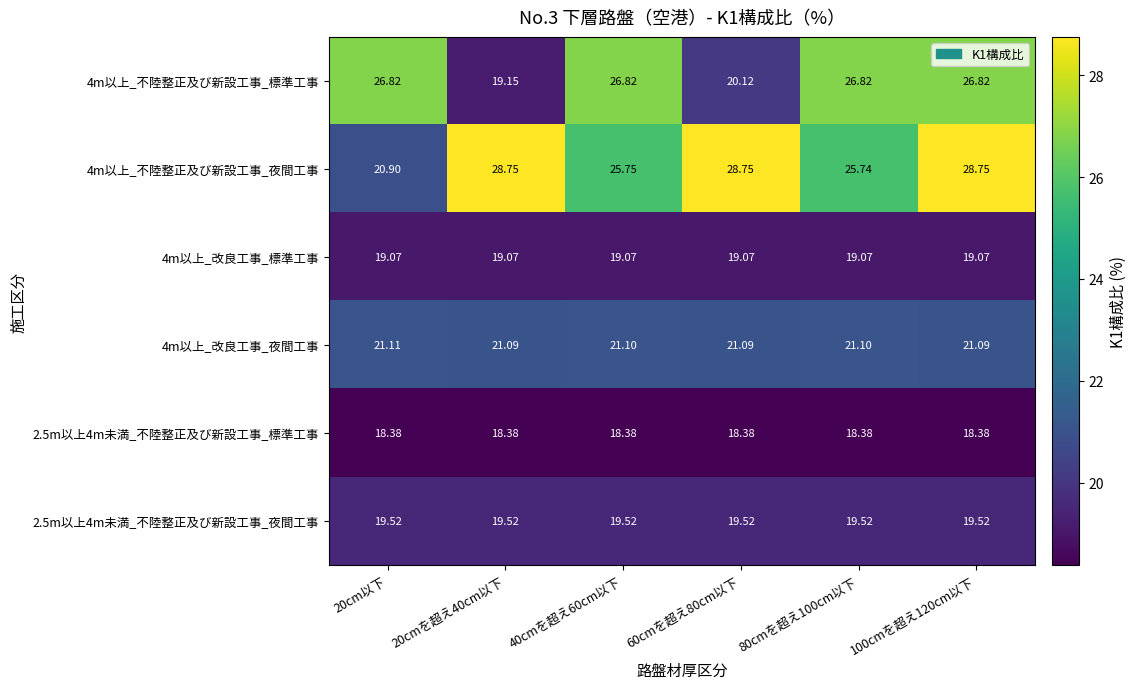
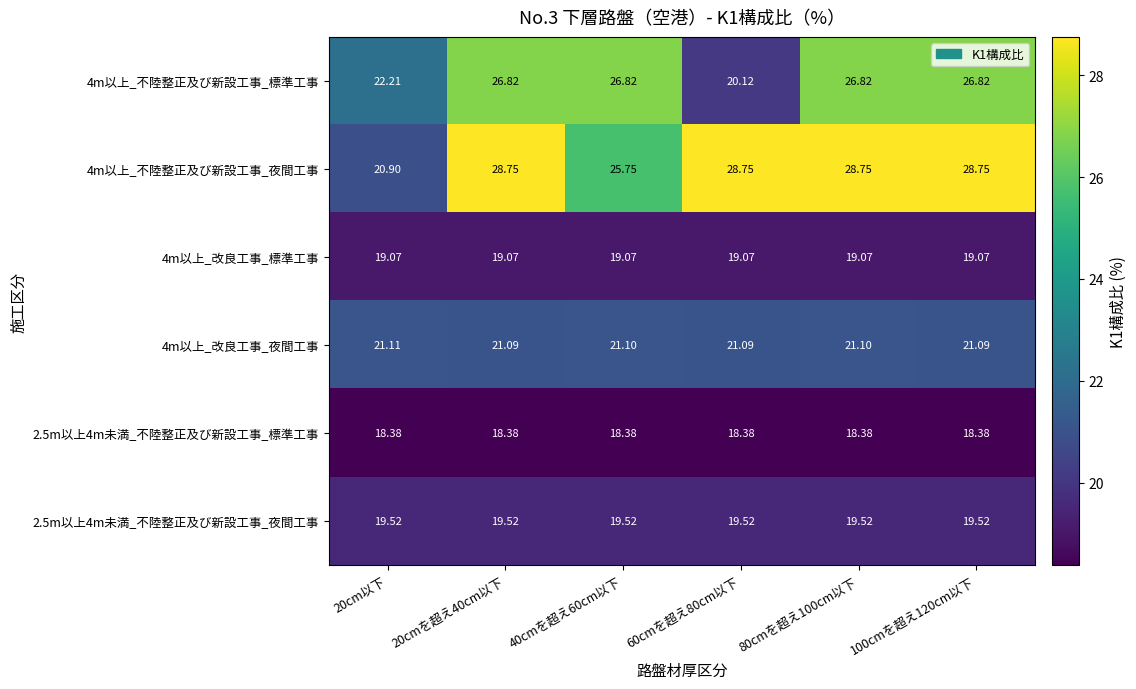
4m以上_不陸整正及び新設工事_標準工事, 20cm以下: 26.82 -> 22.21
4m以上_不陸整正及び新設工事_標準工事, 20cmを超え40cm以下: 19.15 -> 26.82
4m以上_不陸整正及び新設工事_夜間工事, 80cmを超え100cm以下: 25.74 -> 28.75
